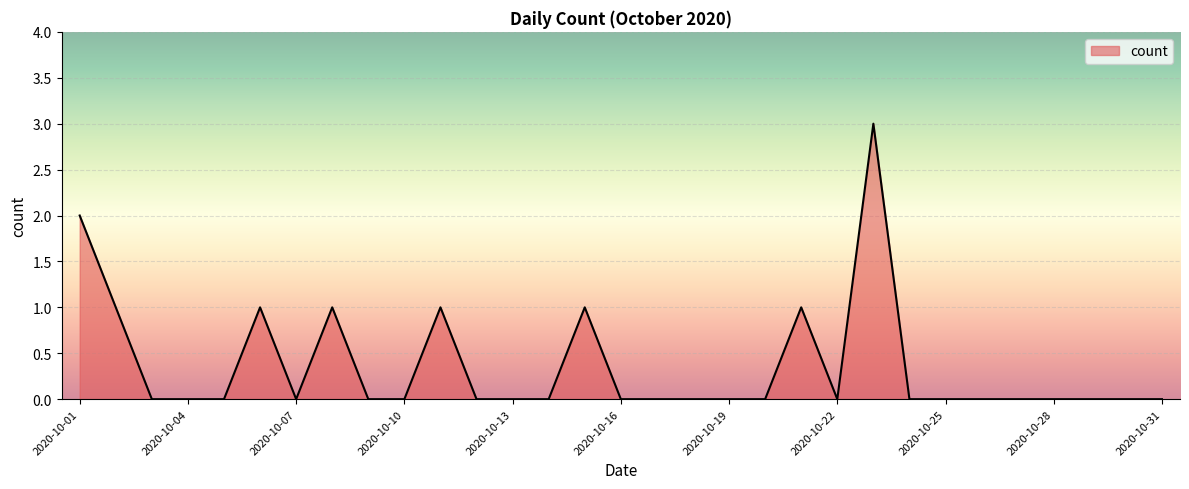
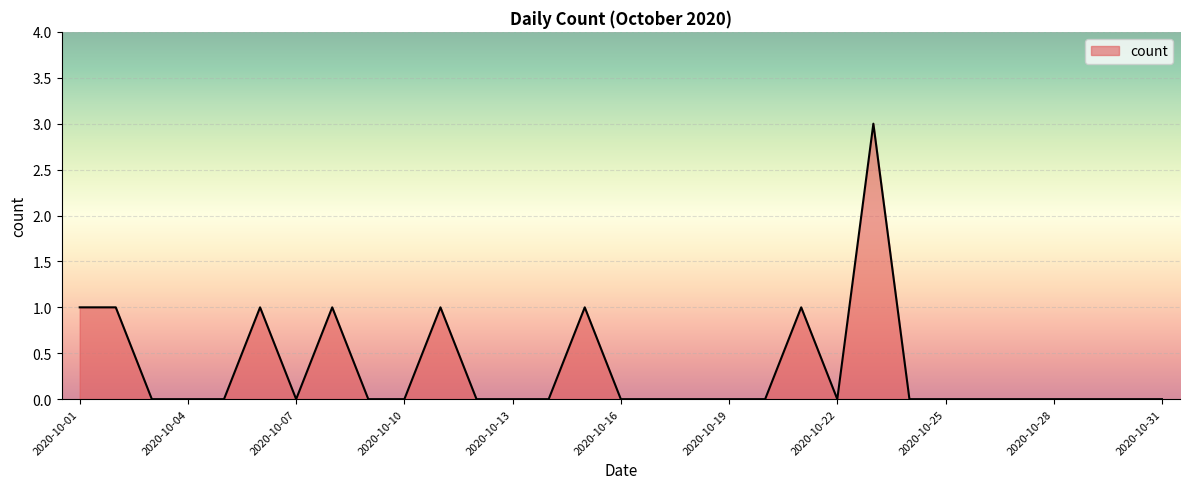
2020-10-01: 2 -> 1
